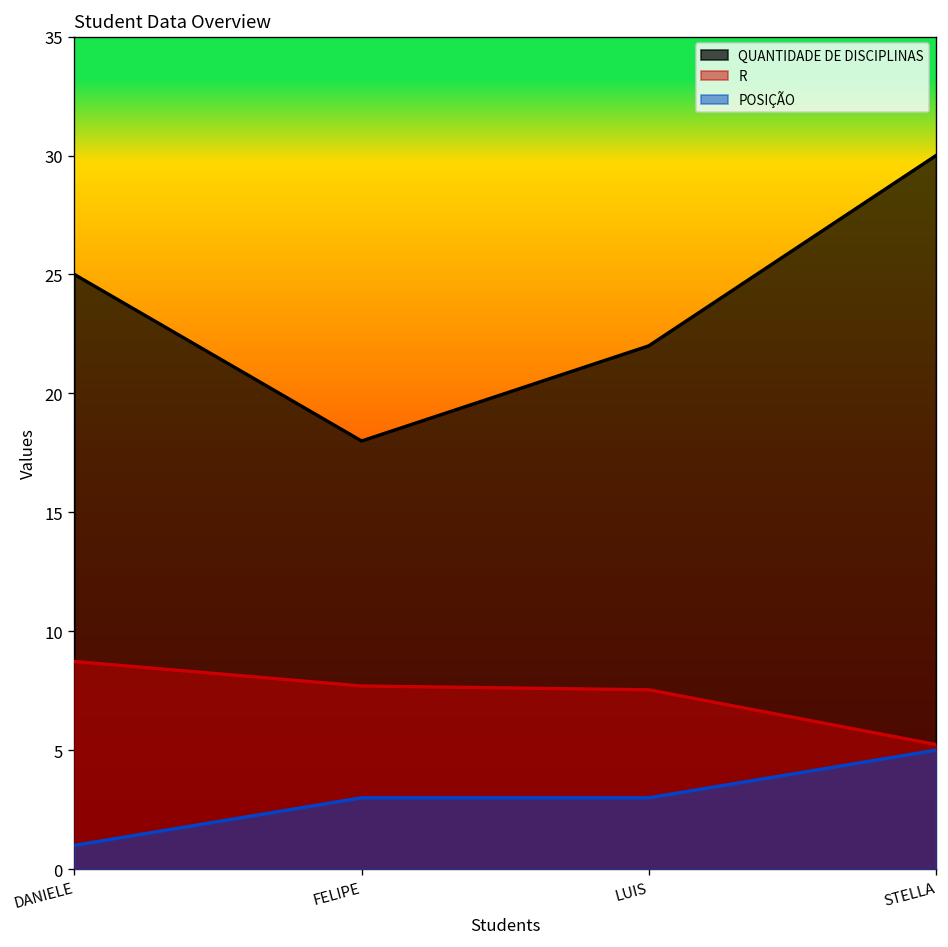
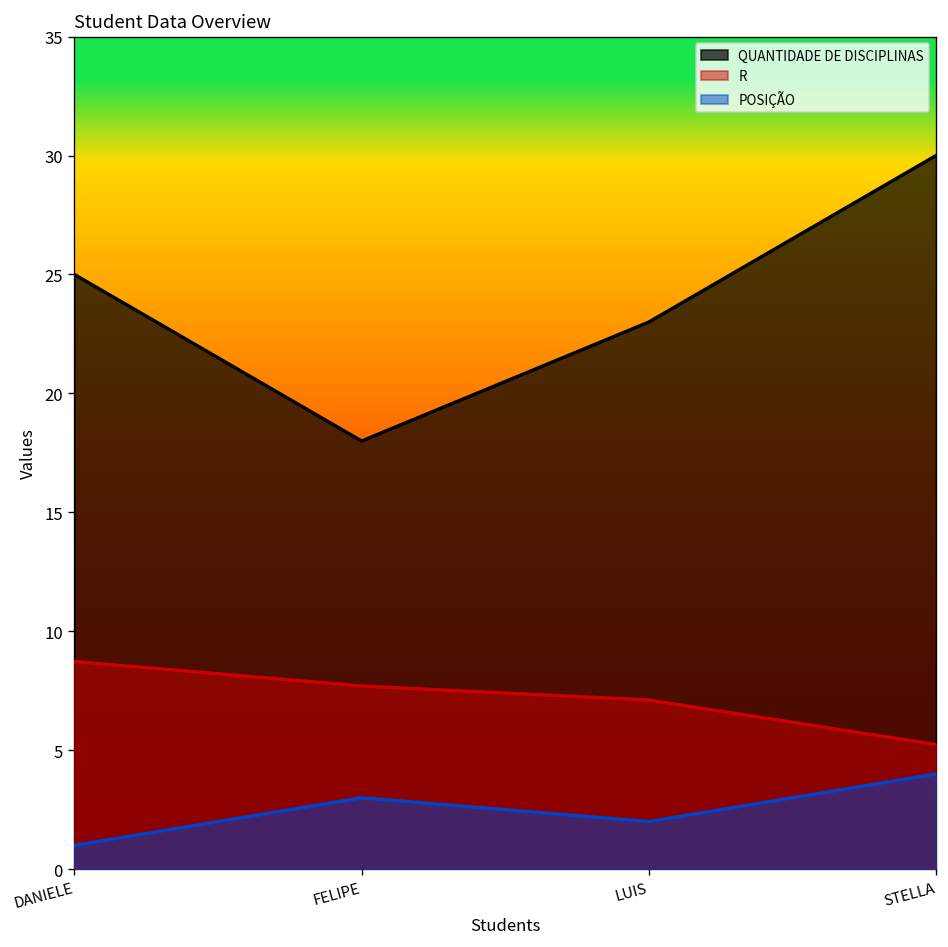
QUANTIDADE DE DISCIPLINAS, LUIS: 22 -> 23
R, LUIS: 7.5 -> 7.1
POSIÇÃO, LUIS: 3 -> 2
POSIÇÃO, STELLA: 5 -> 4
